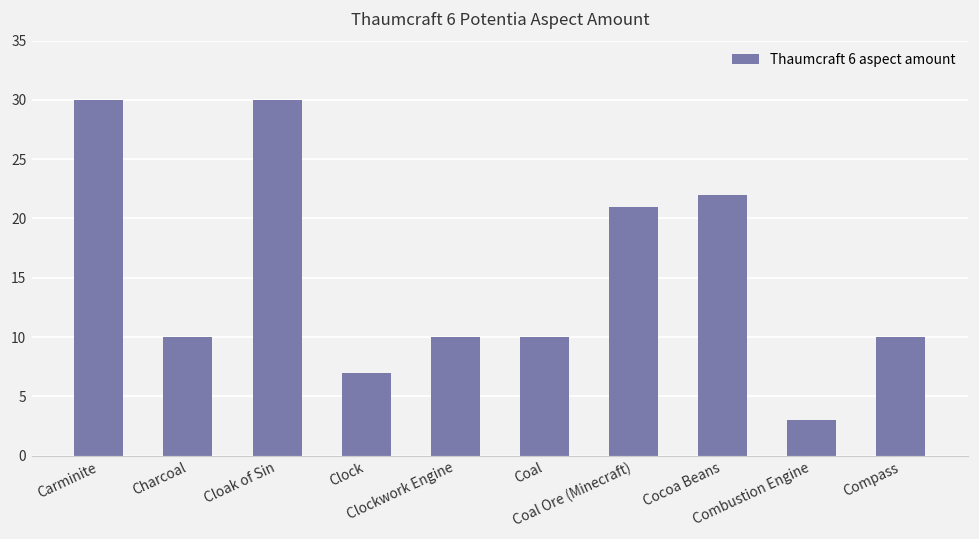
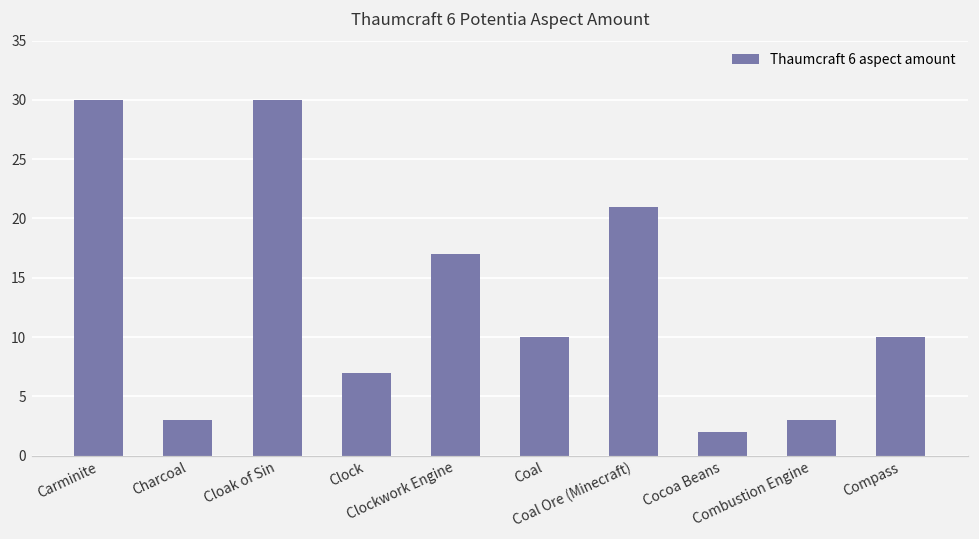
Charcoal: 10 -> 3
Clockwork Engine: 10 -> 17
Cocoa Beans: 22 -> 2
